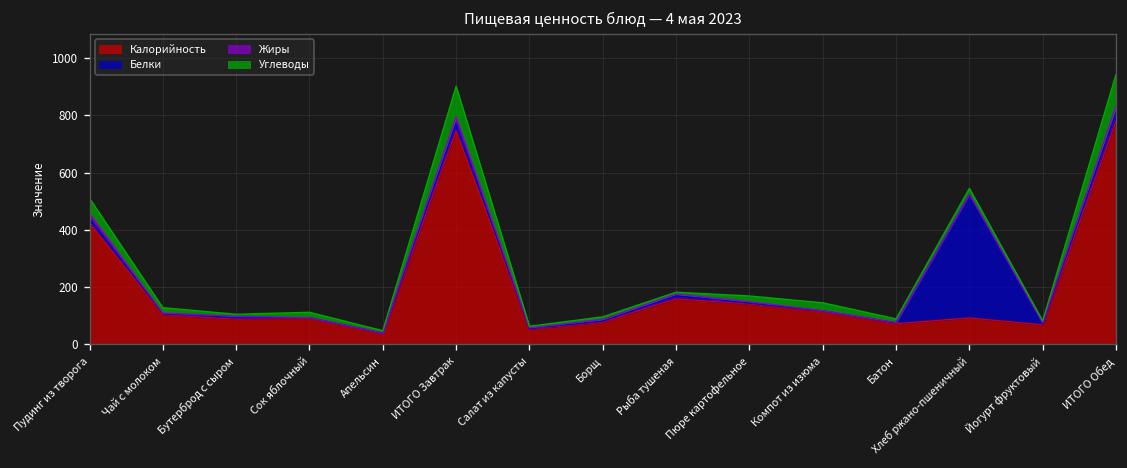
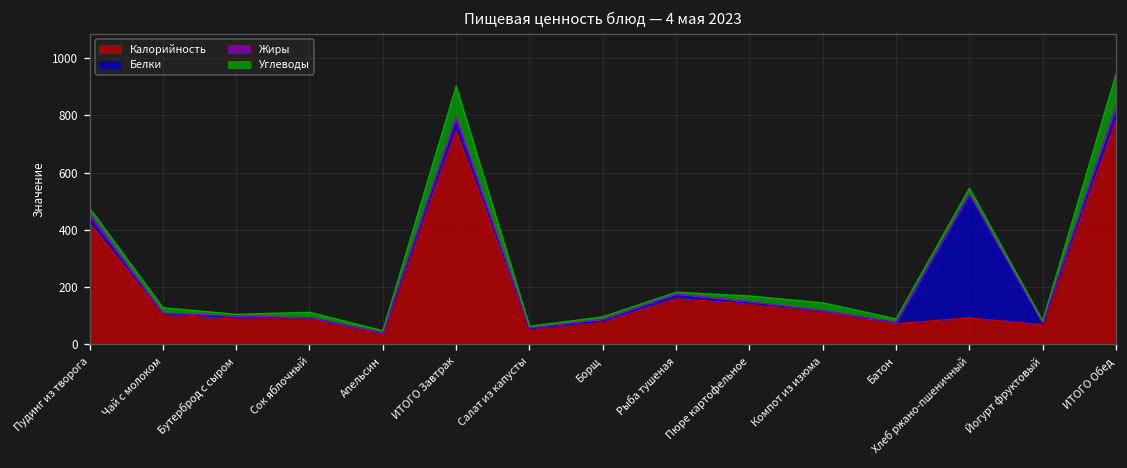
Углеводы, Пудинг из творога: 50 -> 20
